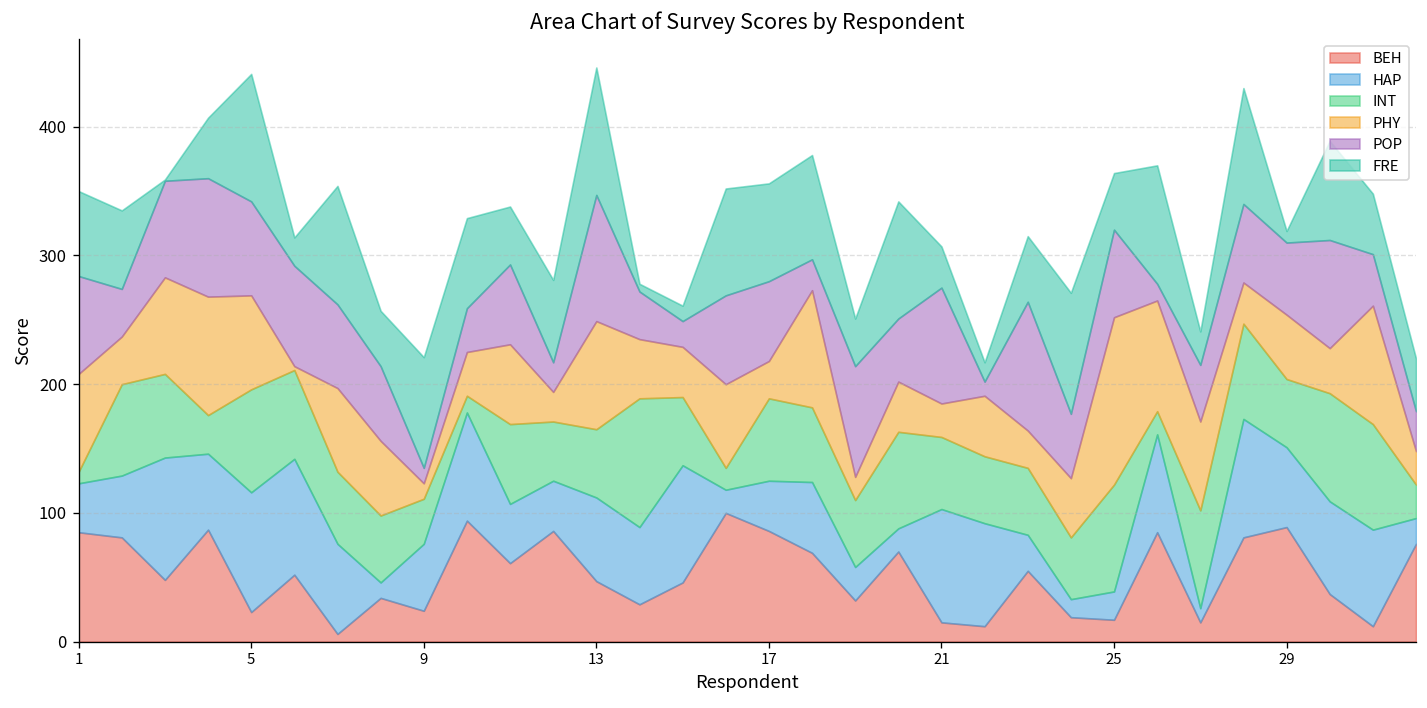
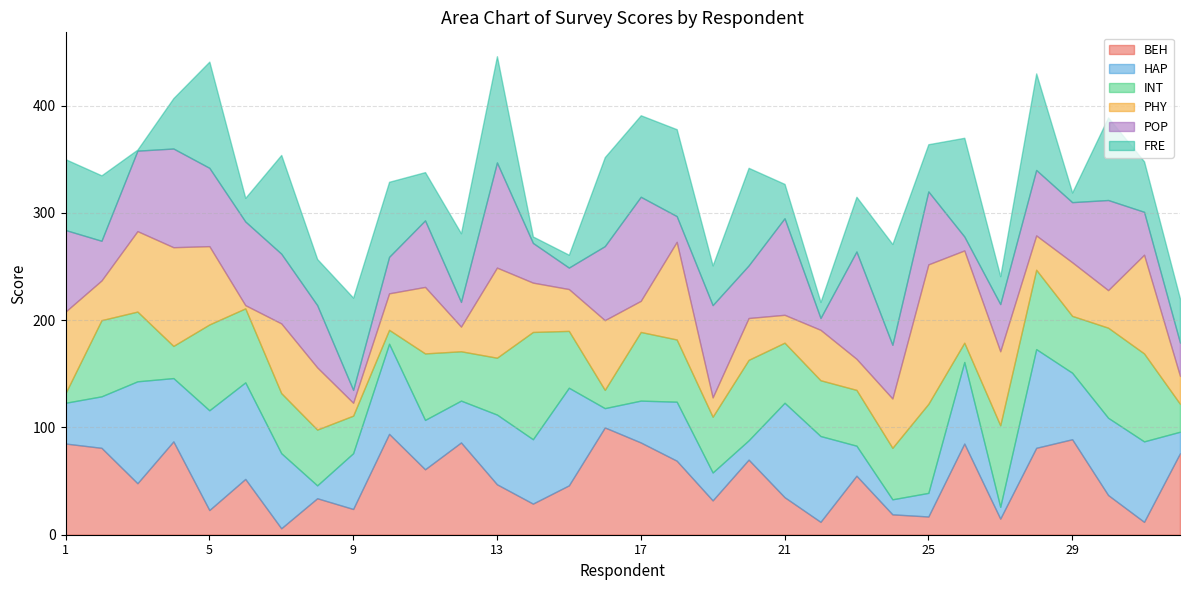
POP, 17: 62 -> 97
BEH, 21: 15 -> 35
